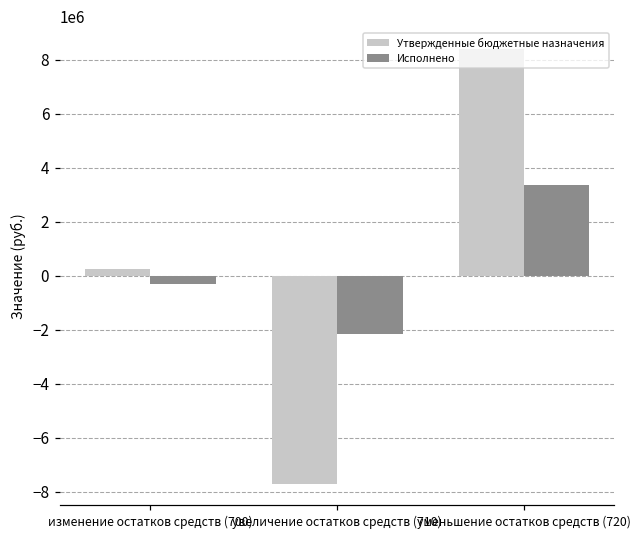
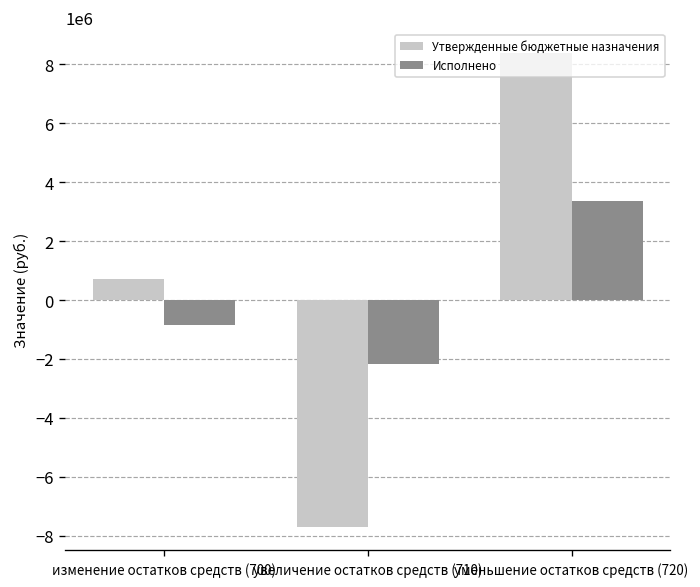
Утвержденные бюджетные назначения, изменение остатков средств (700): 200000 -> 700000
Исполнено, изменение остатков средств (700): -300000 -> -800000
